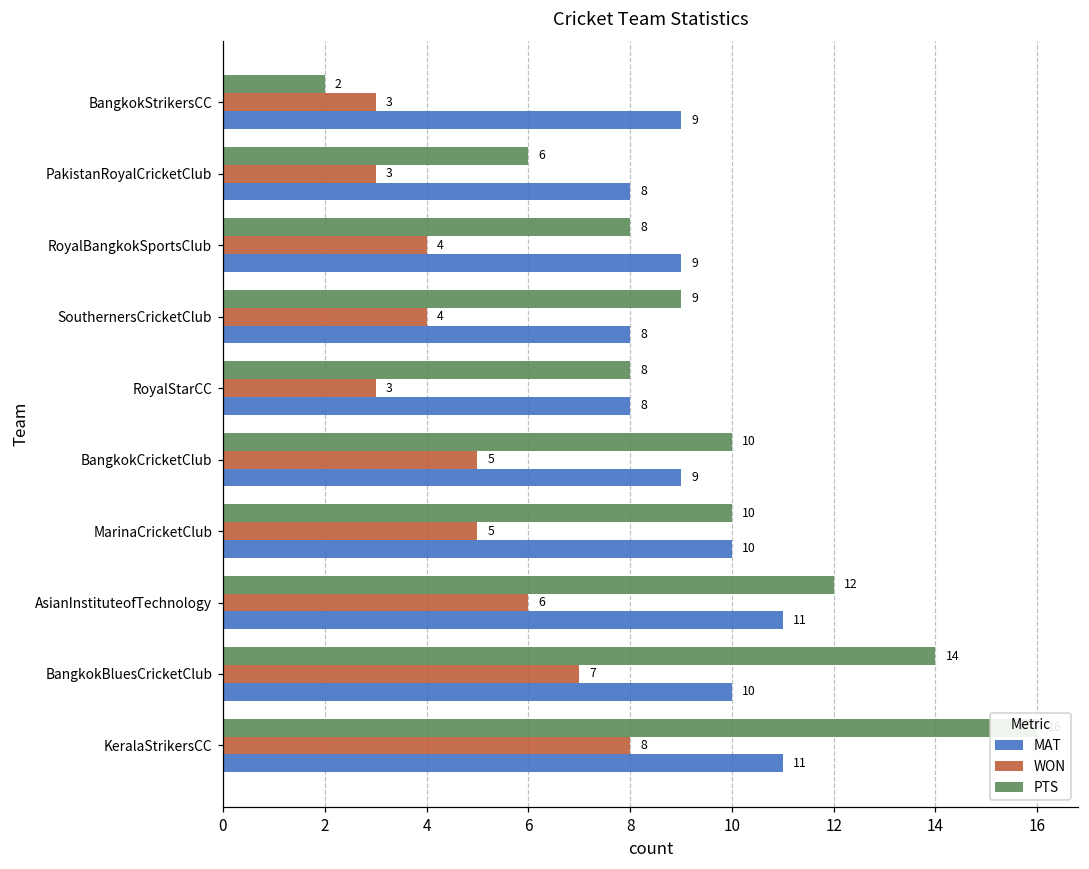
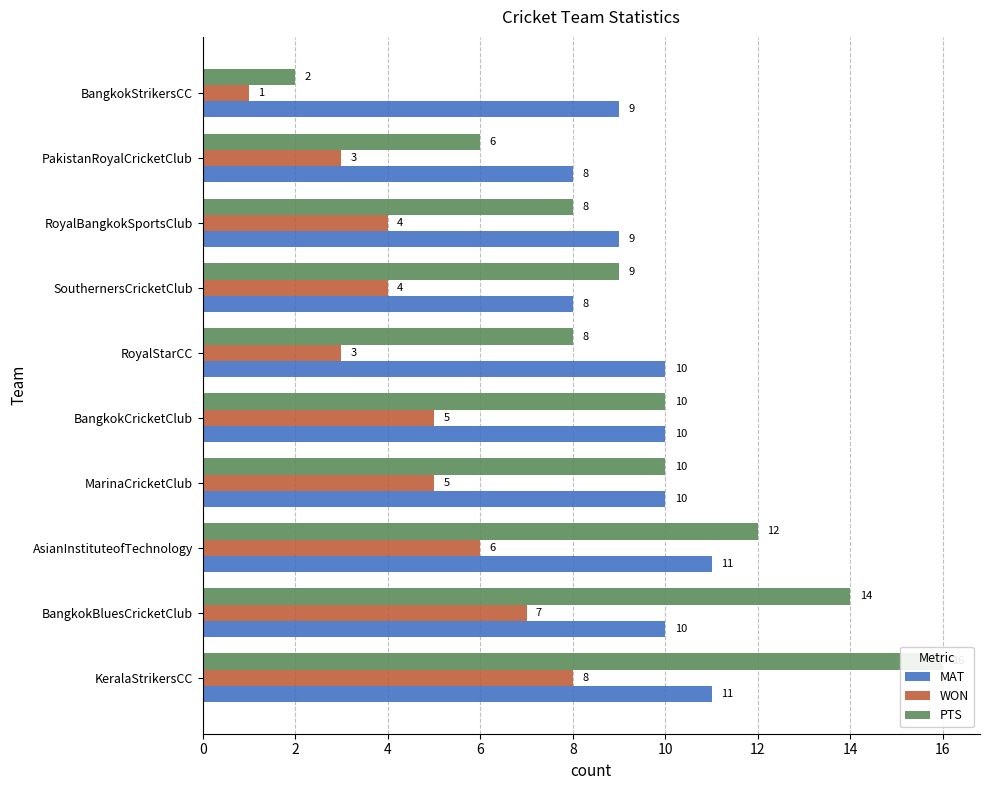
WON, BangkokStrikersCC: 3 -> 1
MAT, RoyalStarCC: 8 -> 10
MAT, BangkokCricketClub: 9 -> 10
